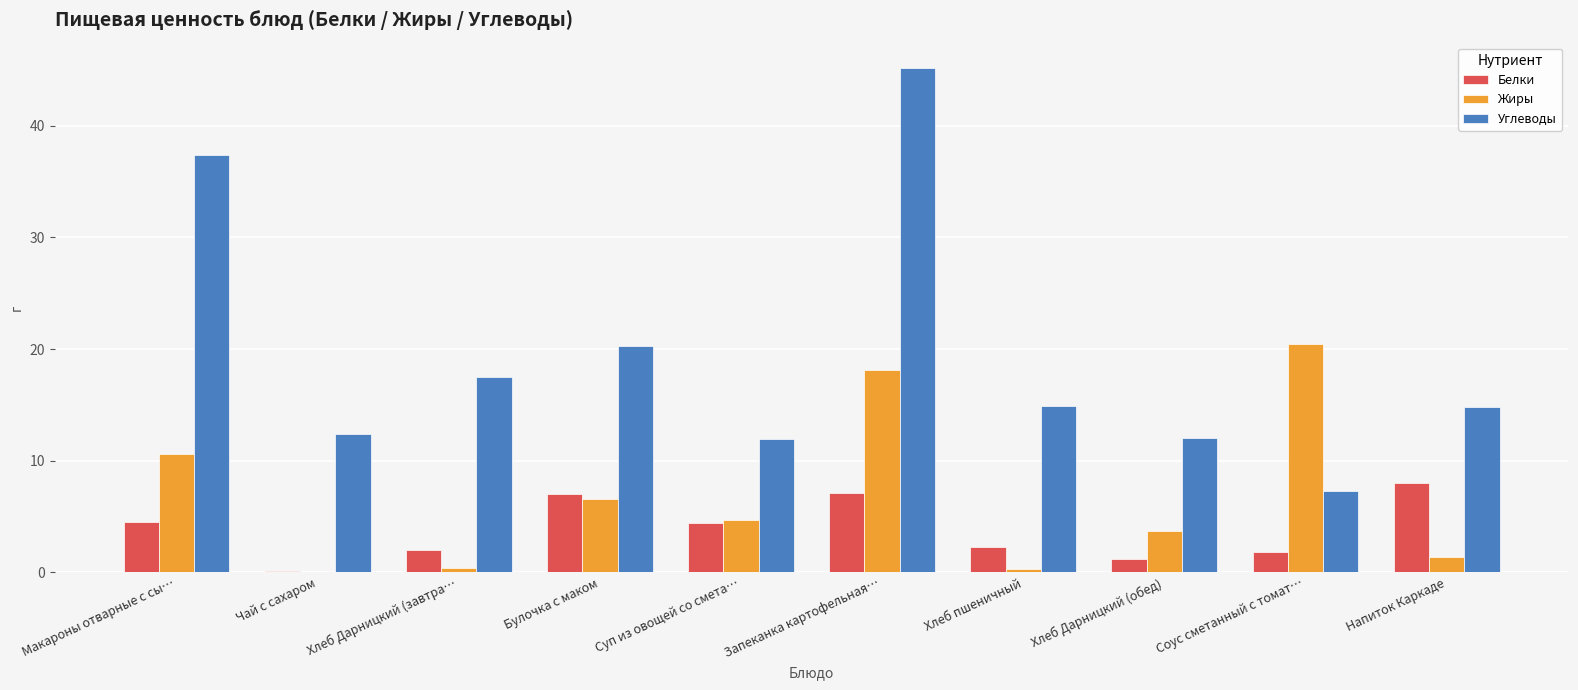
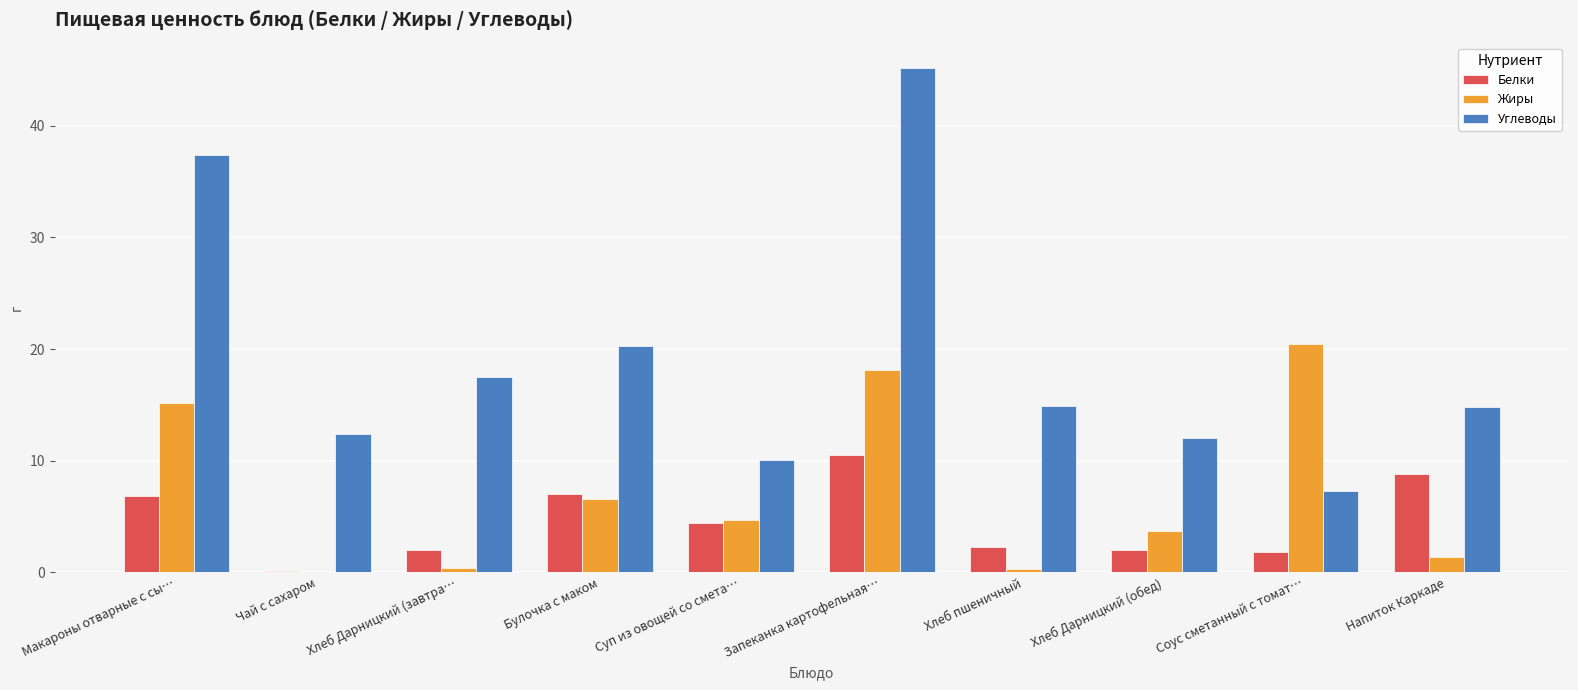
Белки, Макароны отварные с сы…: 4.5 -> 6.8
Жиры, Макароны отварные с сы…: 10.6 -> 15.2
Углеводы, Суп из овощей со смета…: 11.9 -> 10.1
Белки, Запеканка картофельная…: 7.1 -> 10.5
Белки, Хлеб Дарницкий (обед): 1.2 -> 2.0
Белки, Напиток Каркаде: 8.0 -> 8.8
